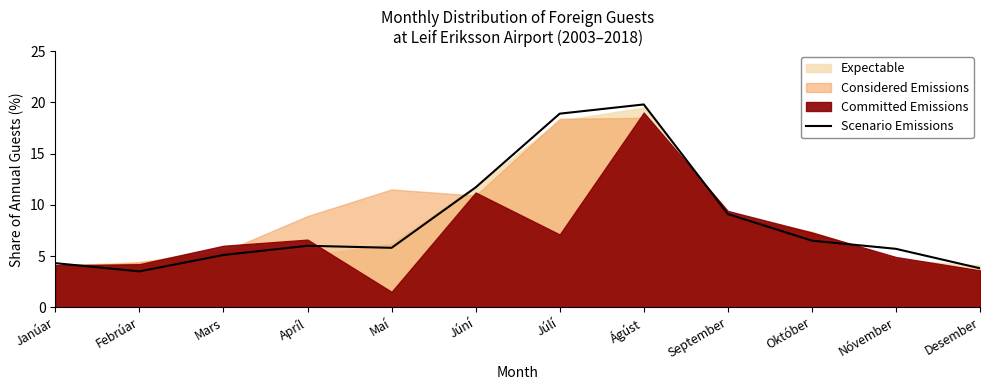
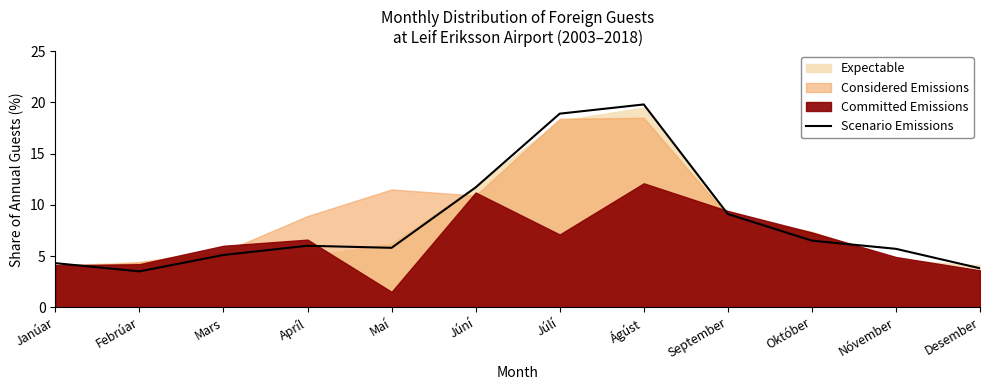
Committed Emissions, Ágúst: 19.0 -> 12.1
